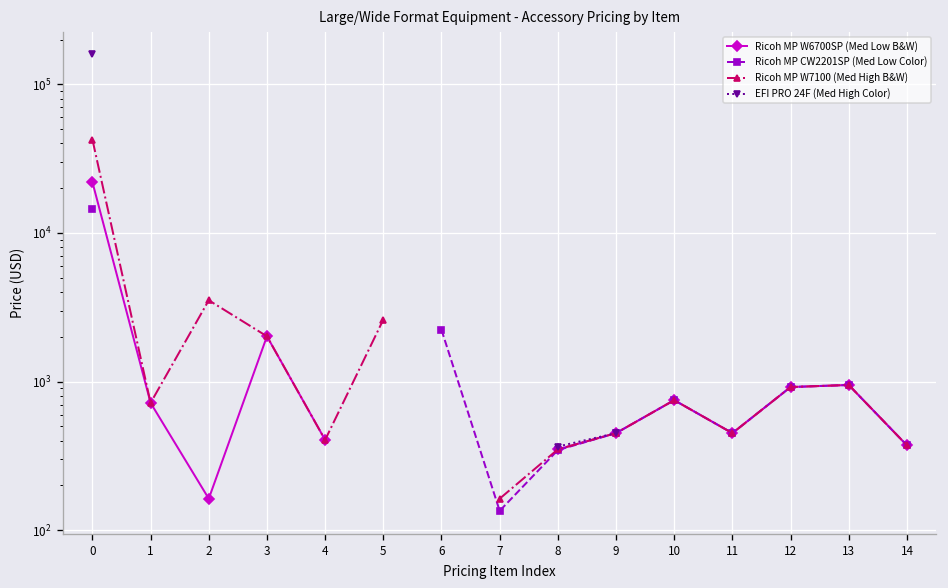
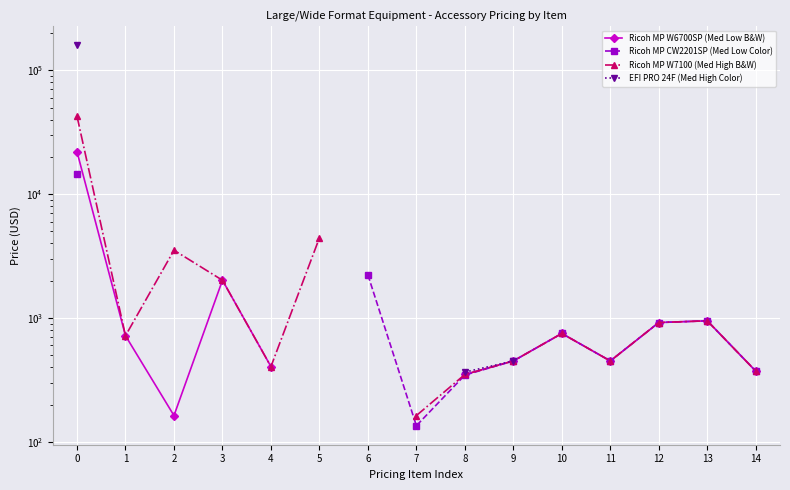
Ricoh MP W7100 (Med High B&W), 5: 2600 -> 4400
